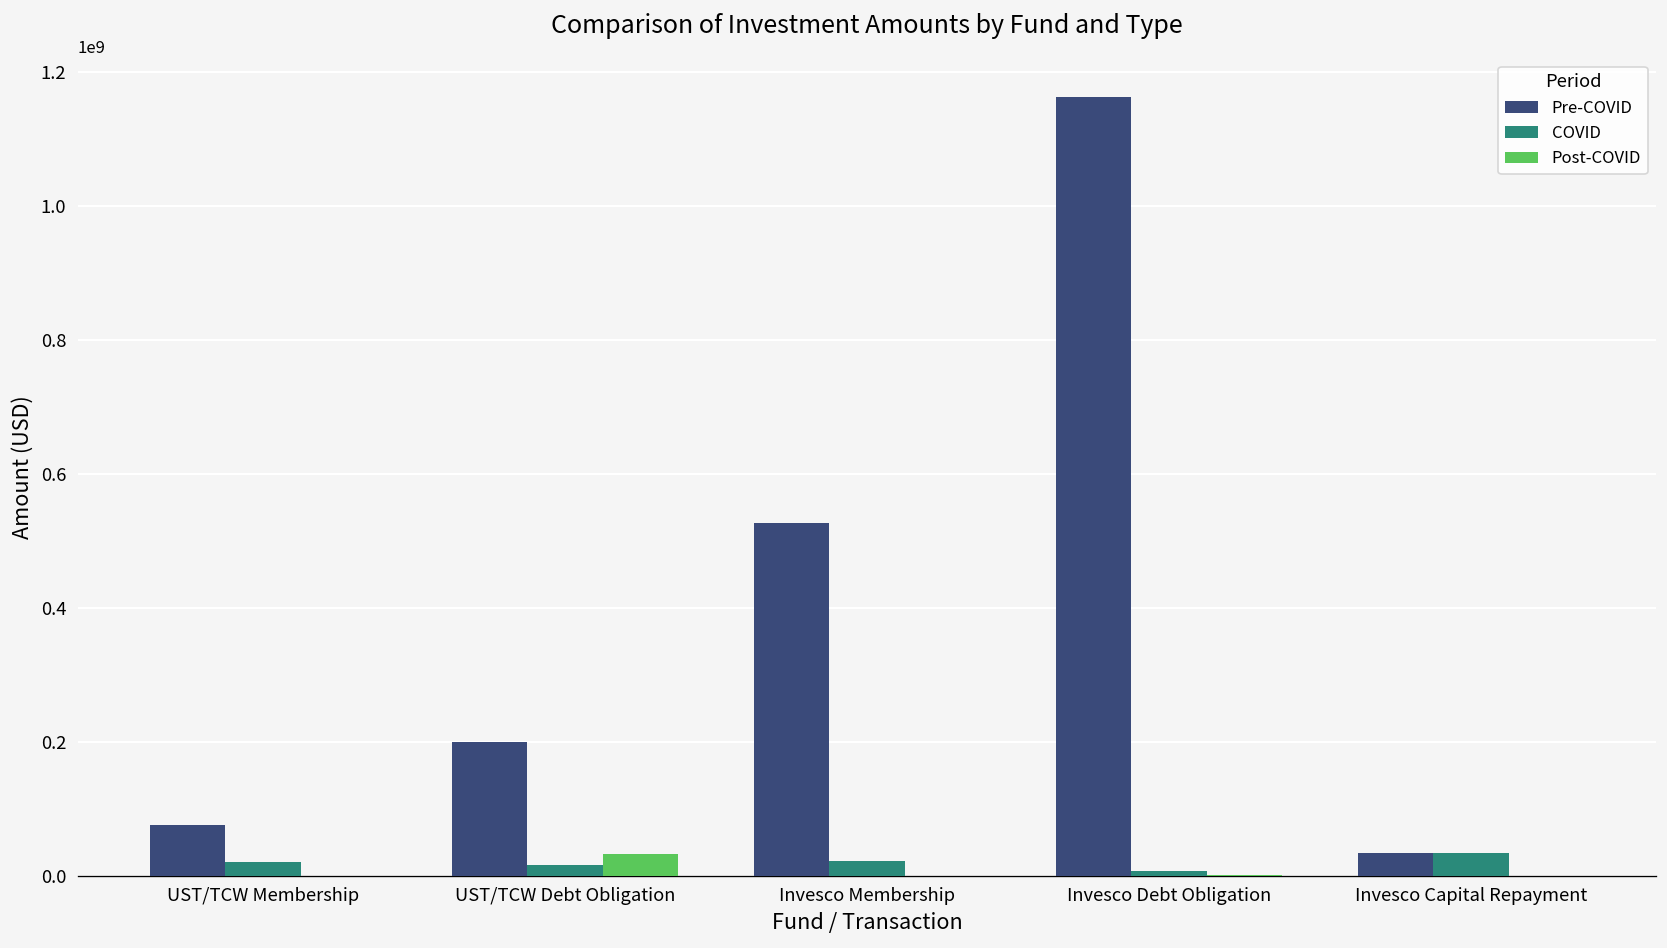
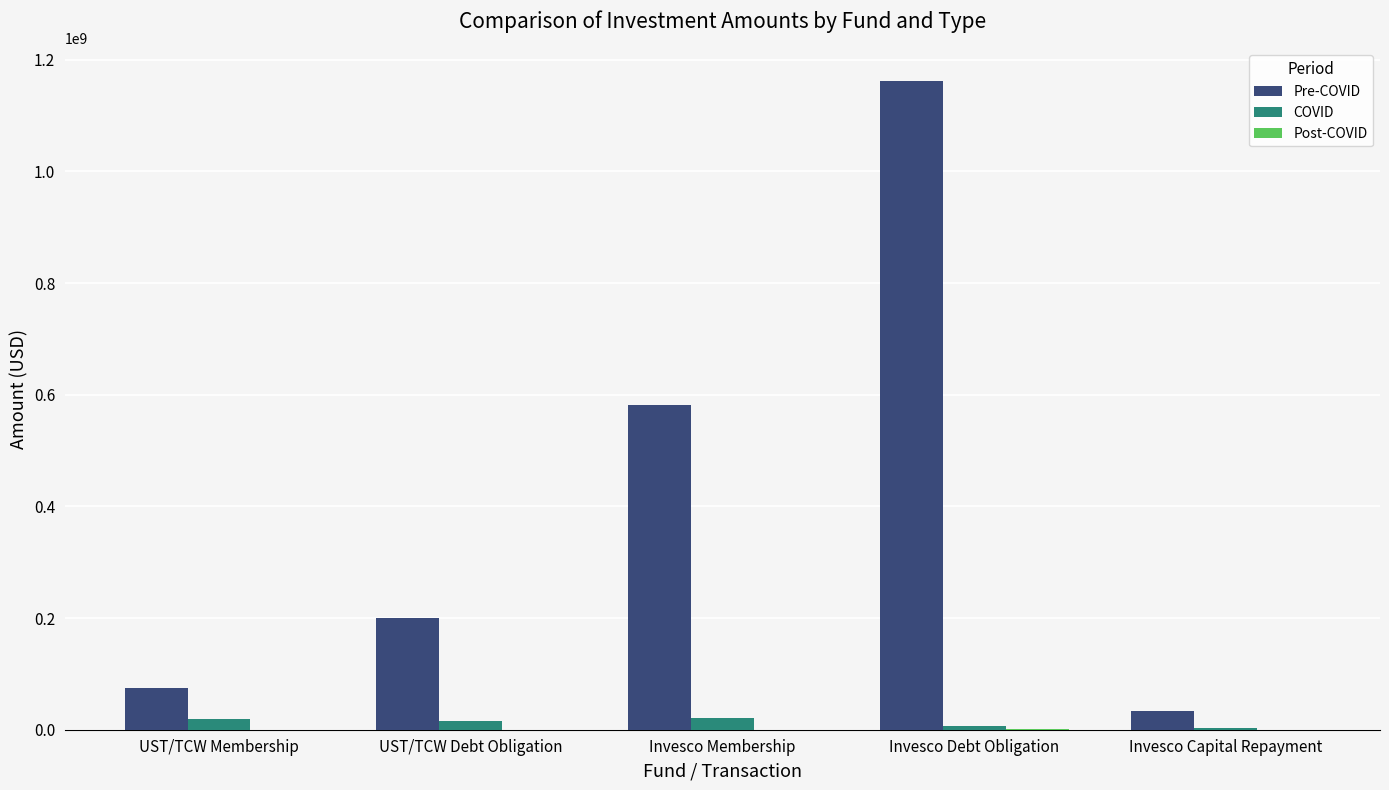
Post-COVID, UST/TCW Debt Obligation: 30000000 -> 0
Pre-COVID, Invesco Membership: 530000000 -> 580000000
COVID, Invesco Capital Repayment: 30000000 -> 0
